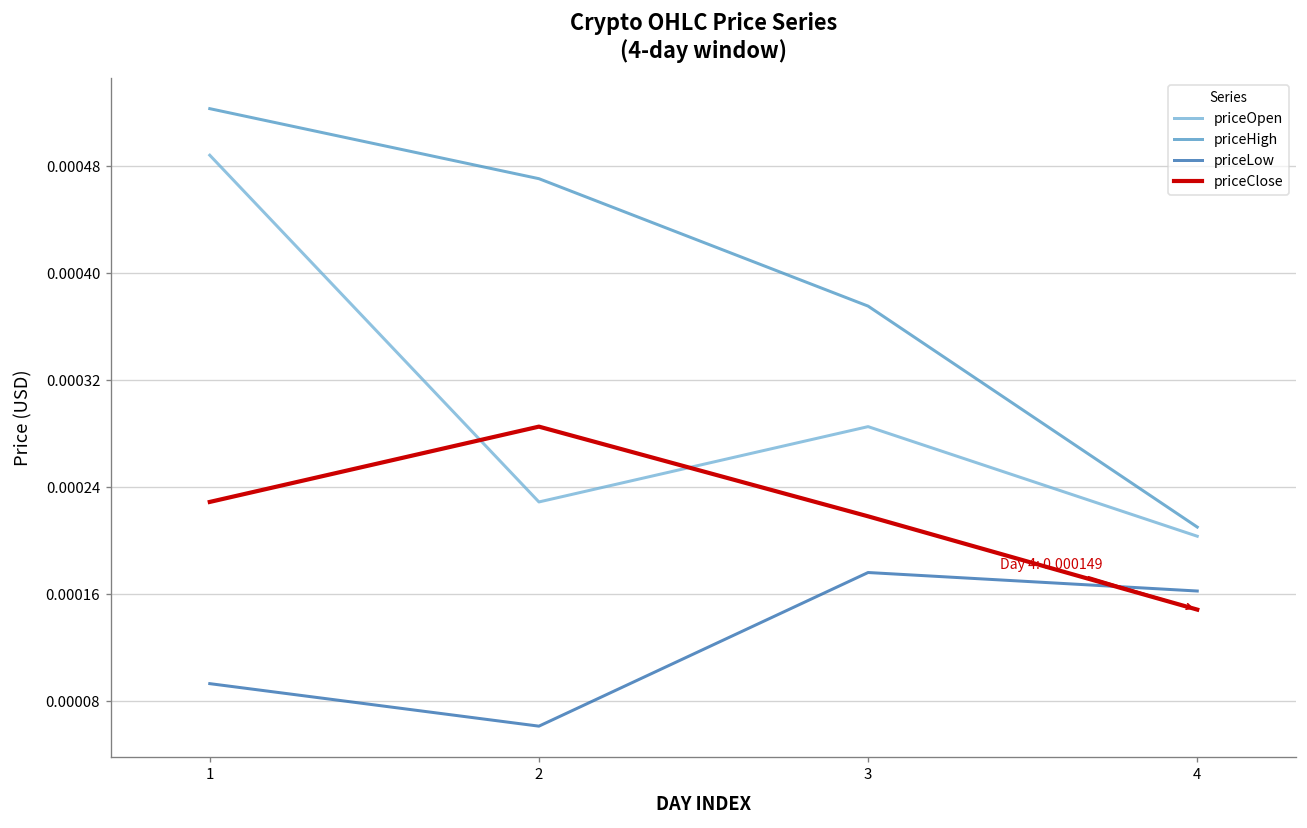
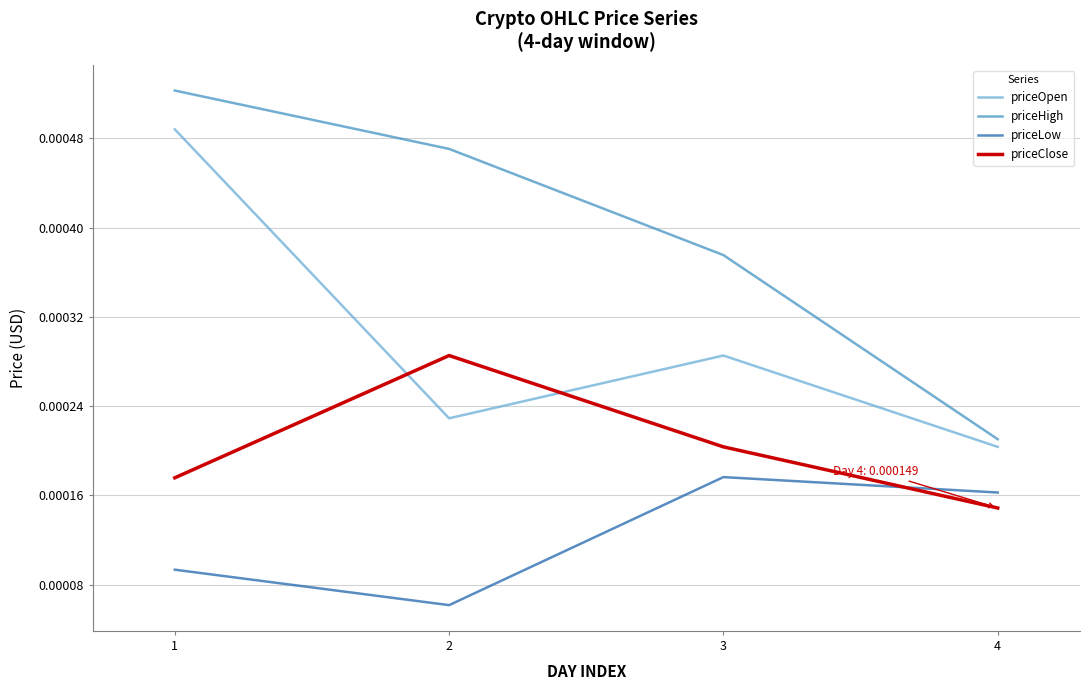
priceClose, 1: 0.000229 -> 0.000176
priceClose, 3: 0.000218 -> 0.000203
